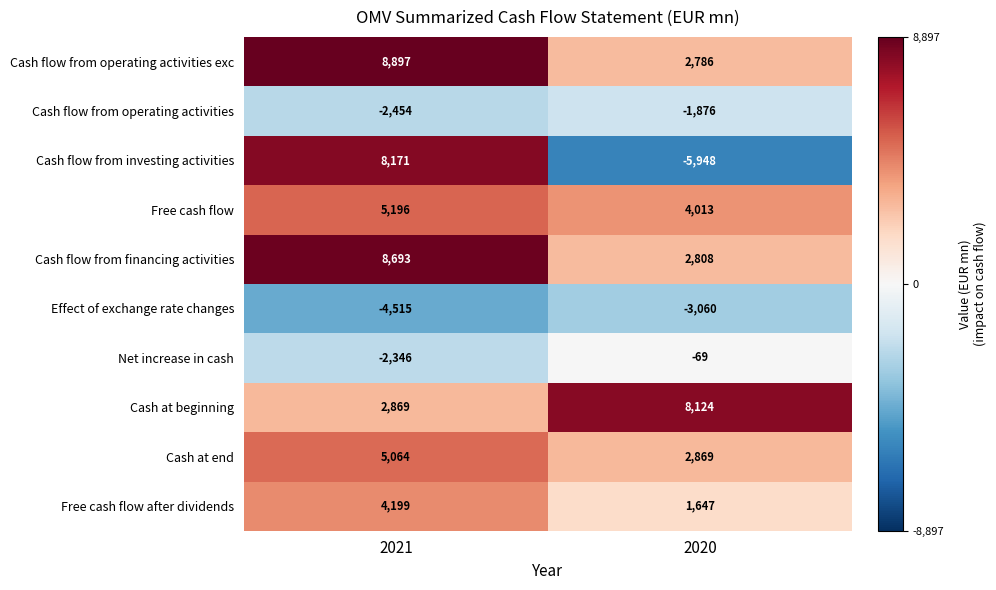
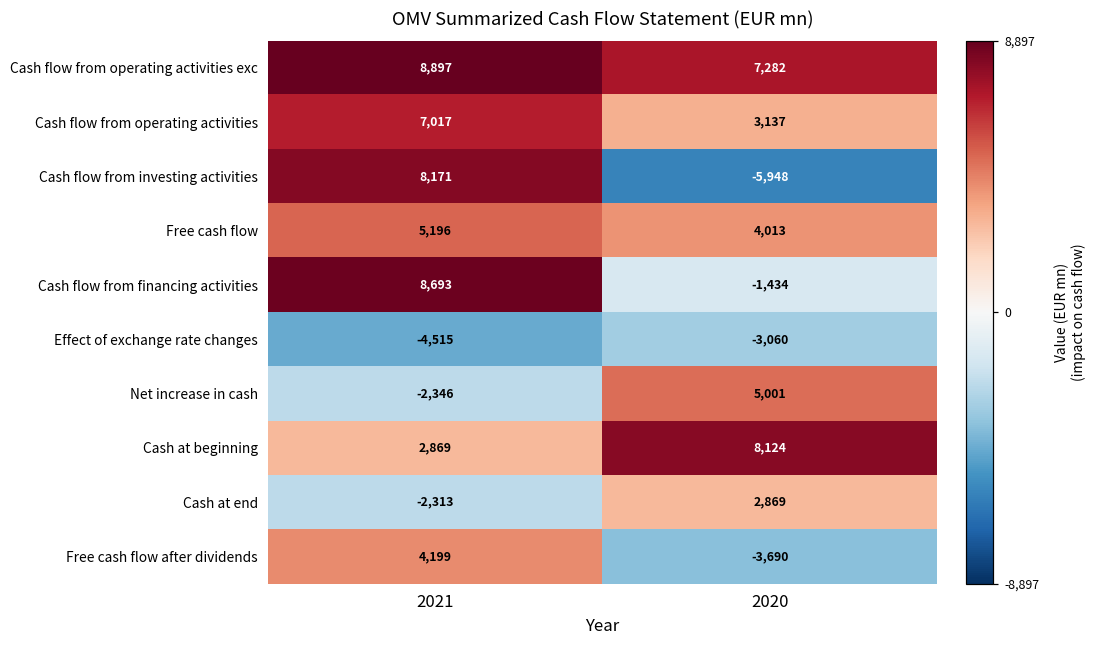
Cash flow from operating activities exc, 2020: 2,786 -> 7,282
Cash flow from operating activities, 2021: -2,454 -> 7,017
Cash flow from operating activities, 2020: -1,876 -> 3,137
Cash flow from financing activities, 2020: 2,808 -> -1,434
Net increase in cash, 2020: -69 -> 5,001
Cash at end, 2021: 5,064 -> -2,313
Free cash flow after dividends, 2020: 1,647 -> -3,690
